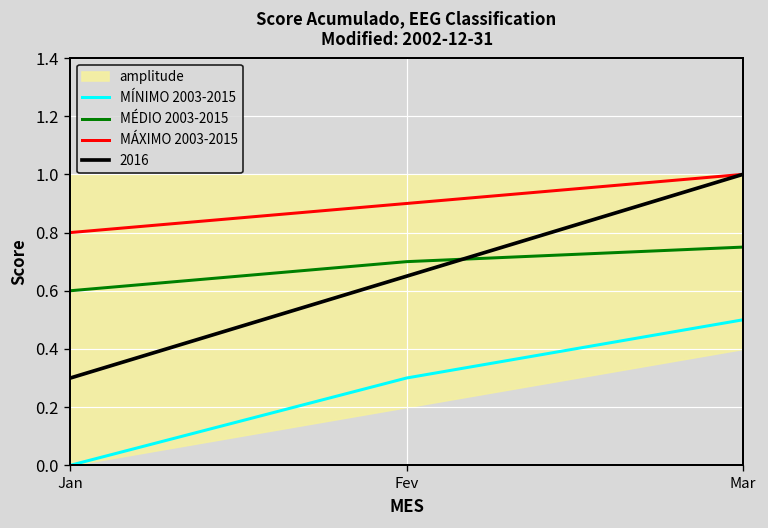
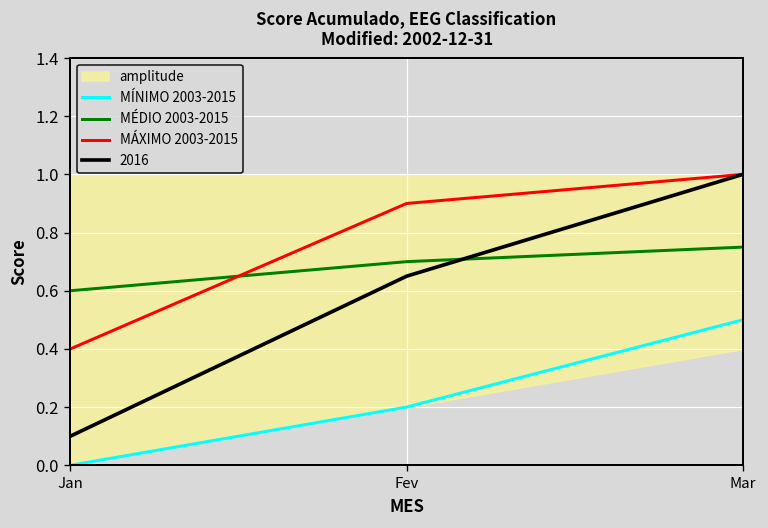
MÁXIMO 2003-2015, Jan: 0.8 -> 0.4
2016, Jan: 0.3 -> 0.1
MÍNIMO 2003-2015, Fev: 0.3 -> 0.2
